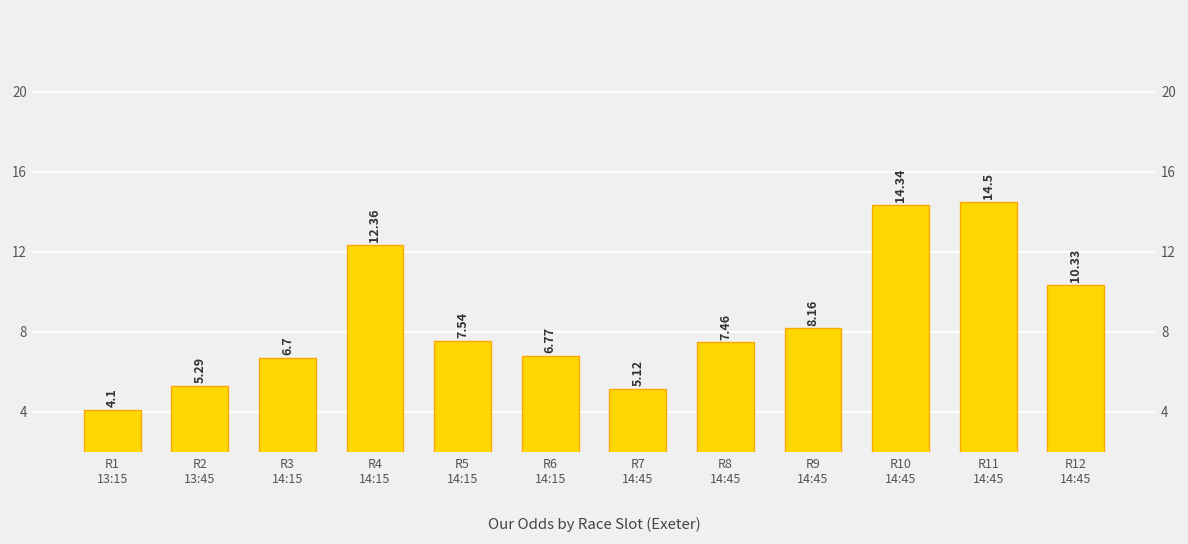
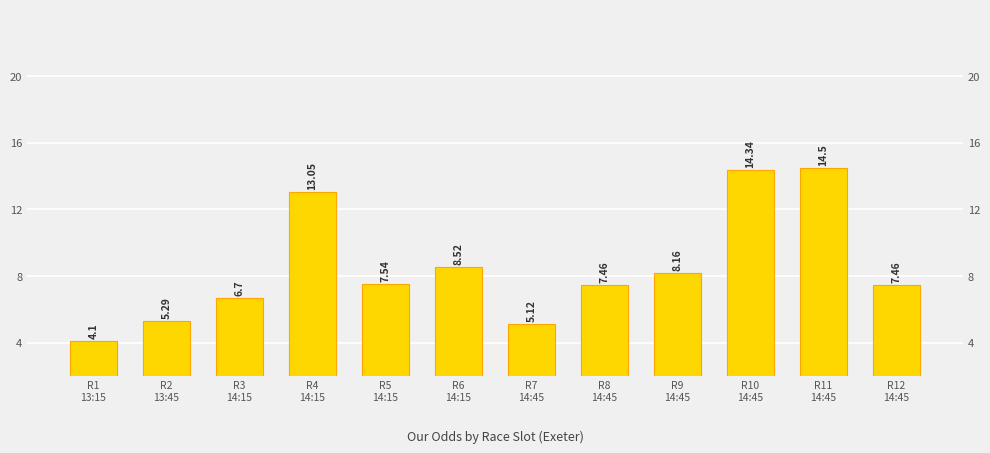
R4 14:15: 12.36 -> 13.05
R6 14:15: 6.77 -> 8.52
R12 14:45: 10.33 -> 7.46
